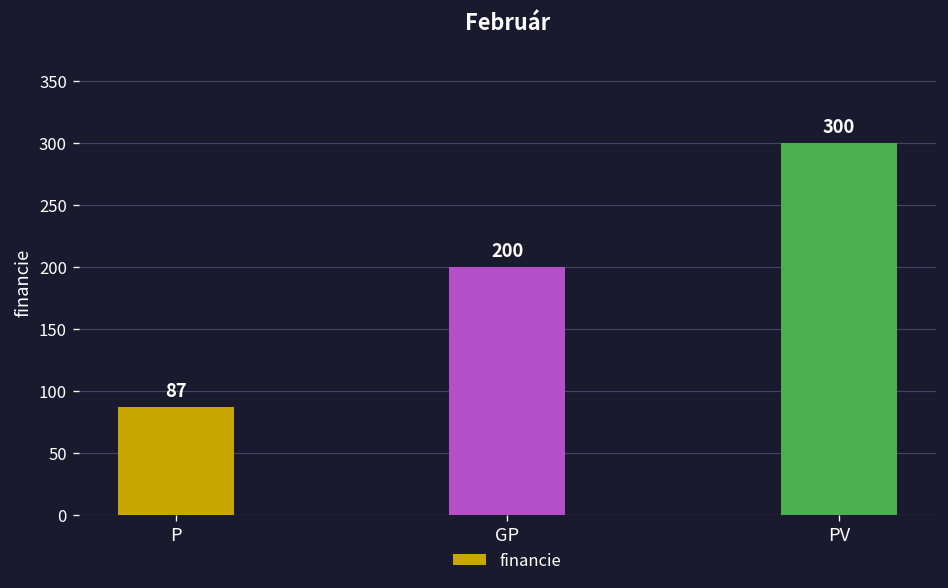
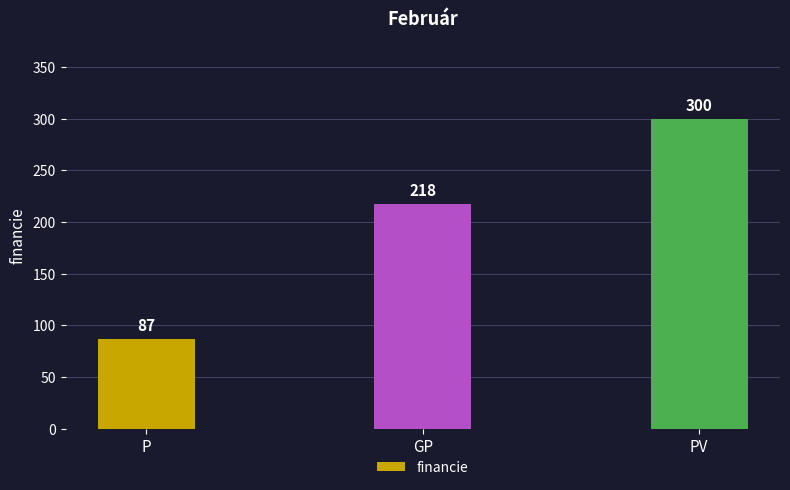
GP: 200 -> 218
